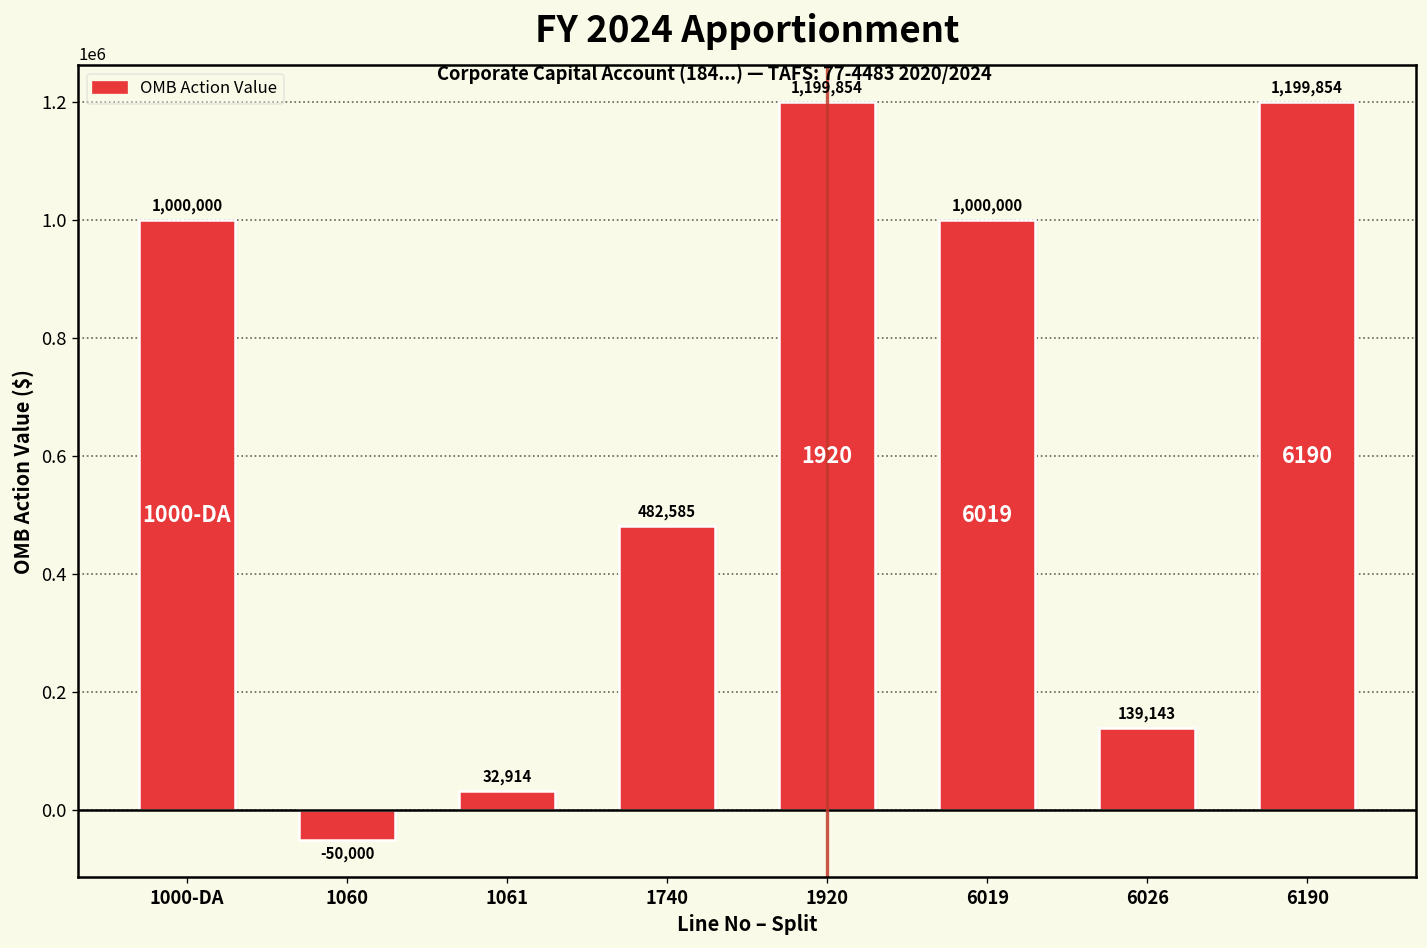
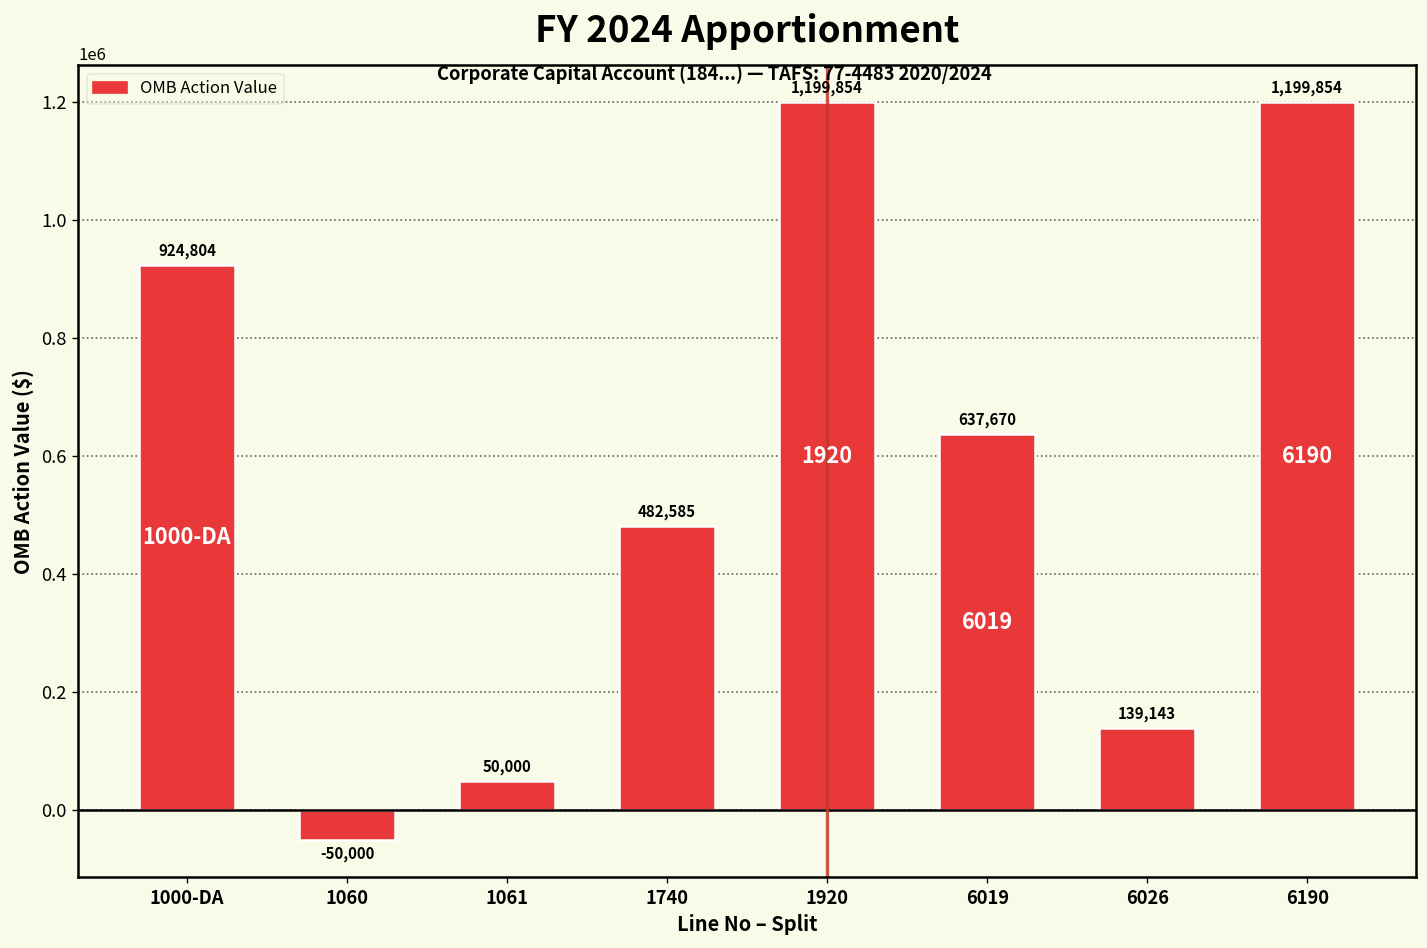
1000-DA: 1,000,000 -> 924,804
1061: 32,914 -> 50,000
6019: 1,000,000 -> 637,670
